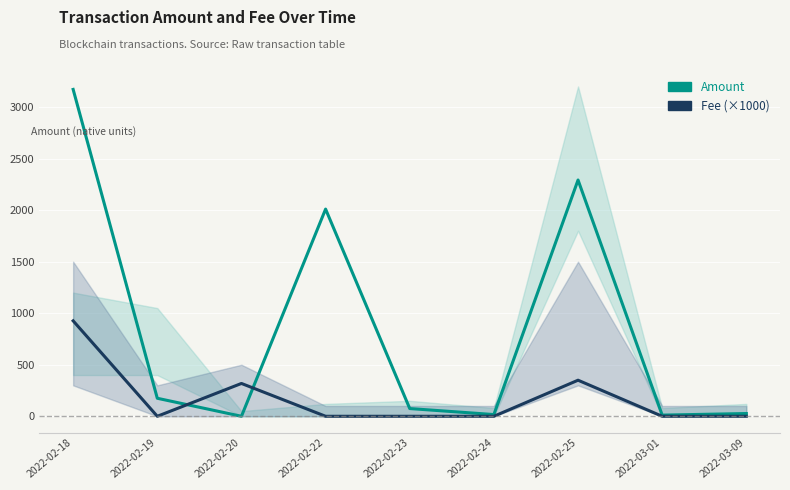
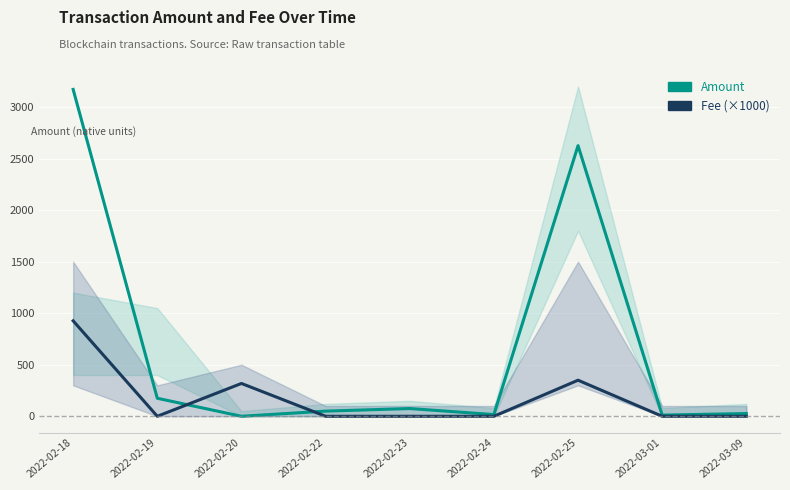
Amount, 2022-02-22: 2010 -> 50
Amount, 2022-02-25: 2290 -> 2630
